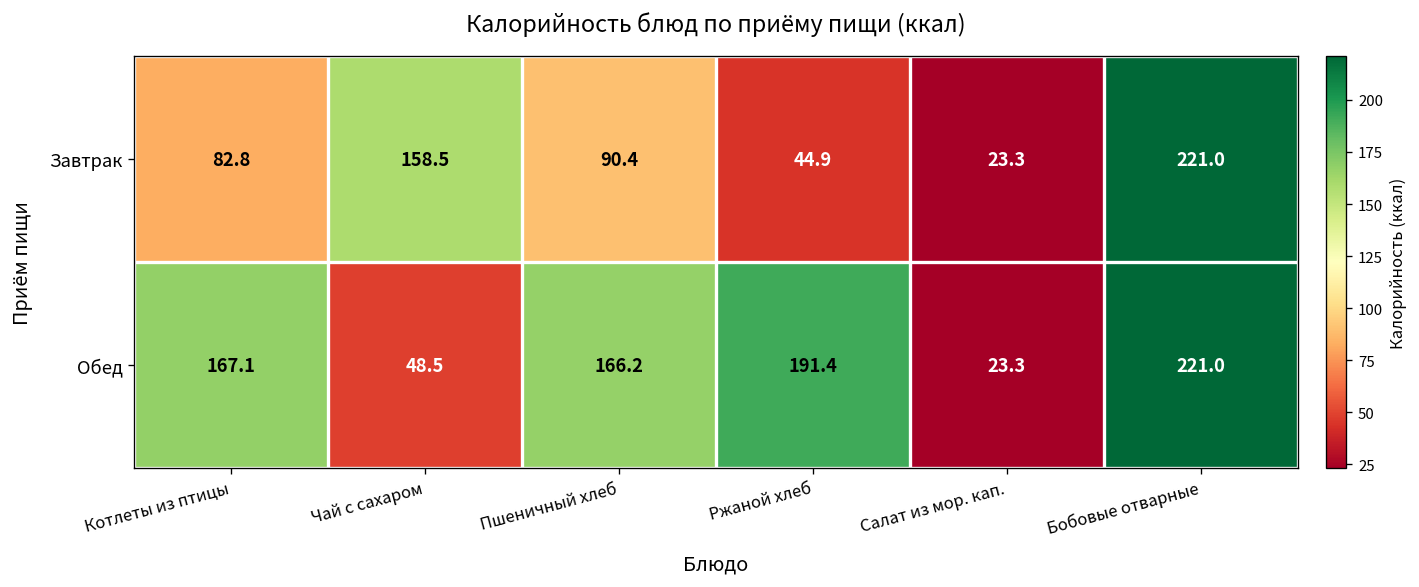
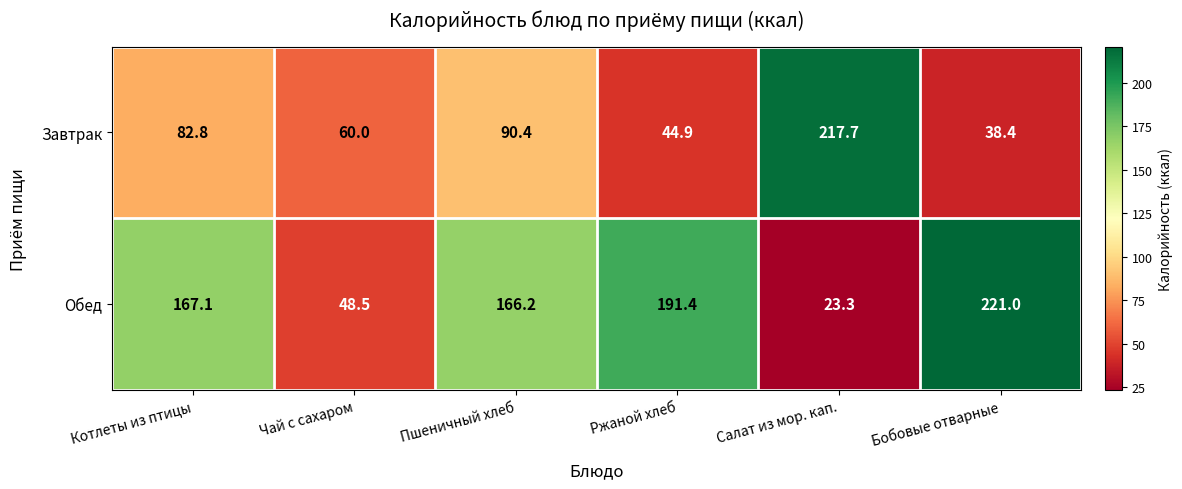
Завтрак, Чай с сахаром: 158.5 -> 60.0
Завтрак, Салат из мор. кап.: 23.3 -> 217.7
Завтрак, Бобовые отварные: 221.0 -> 38.4
